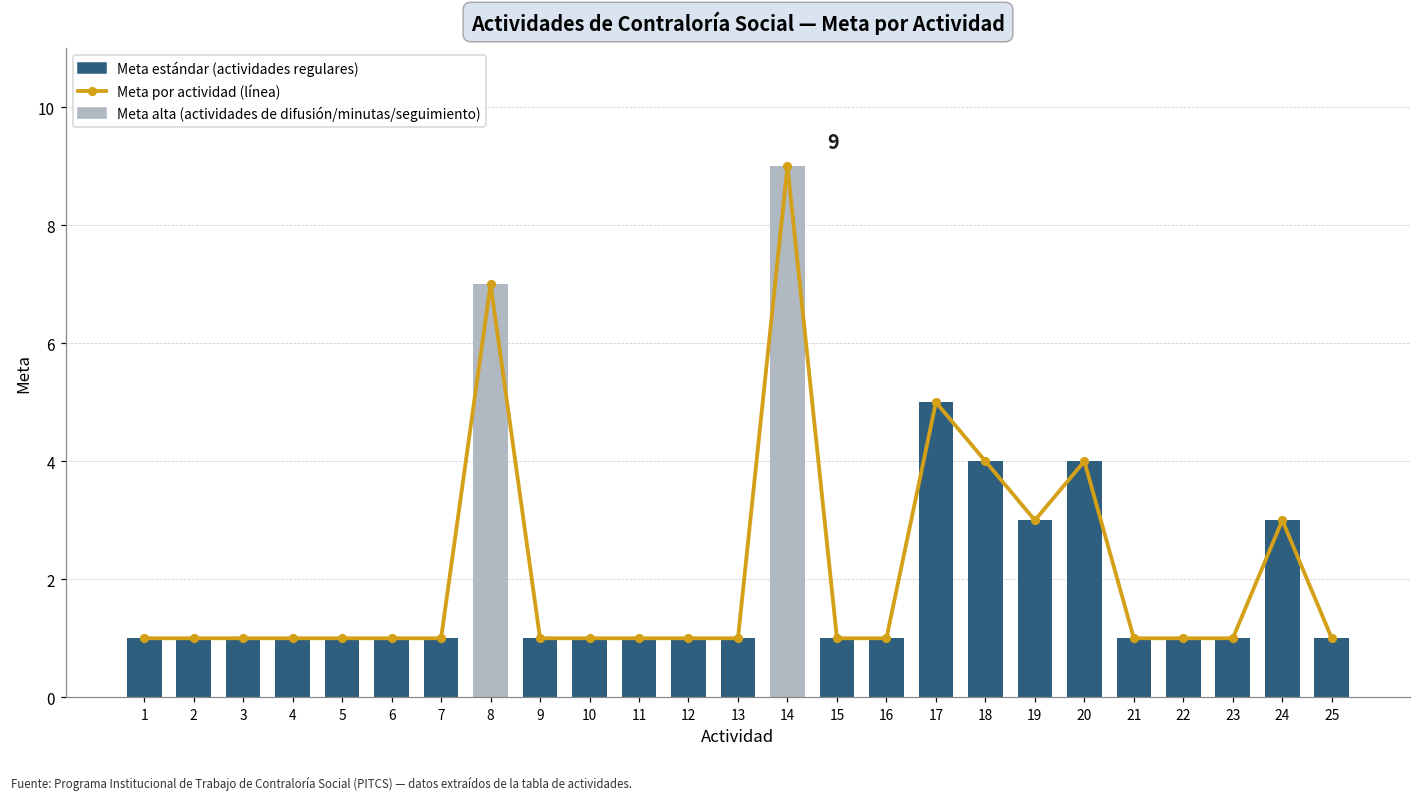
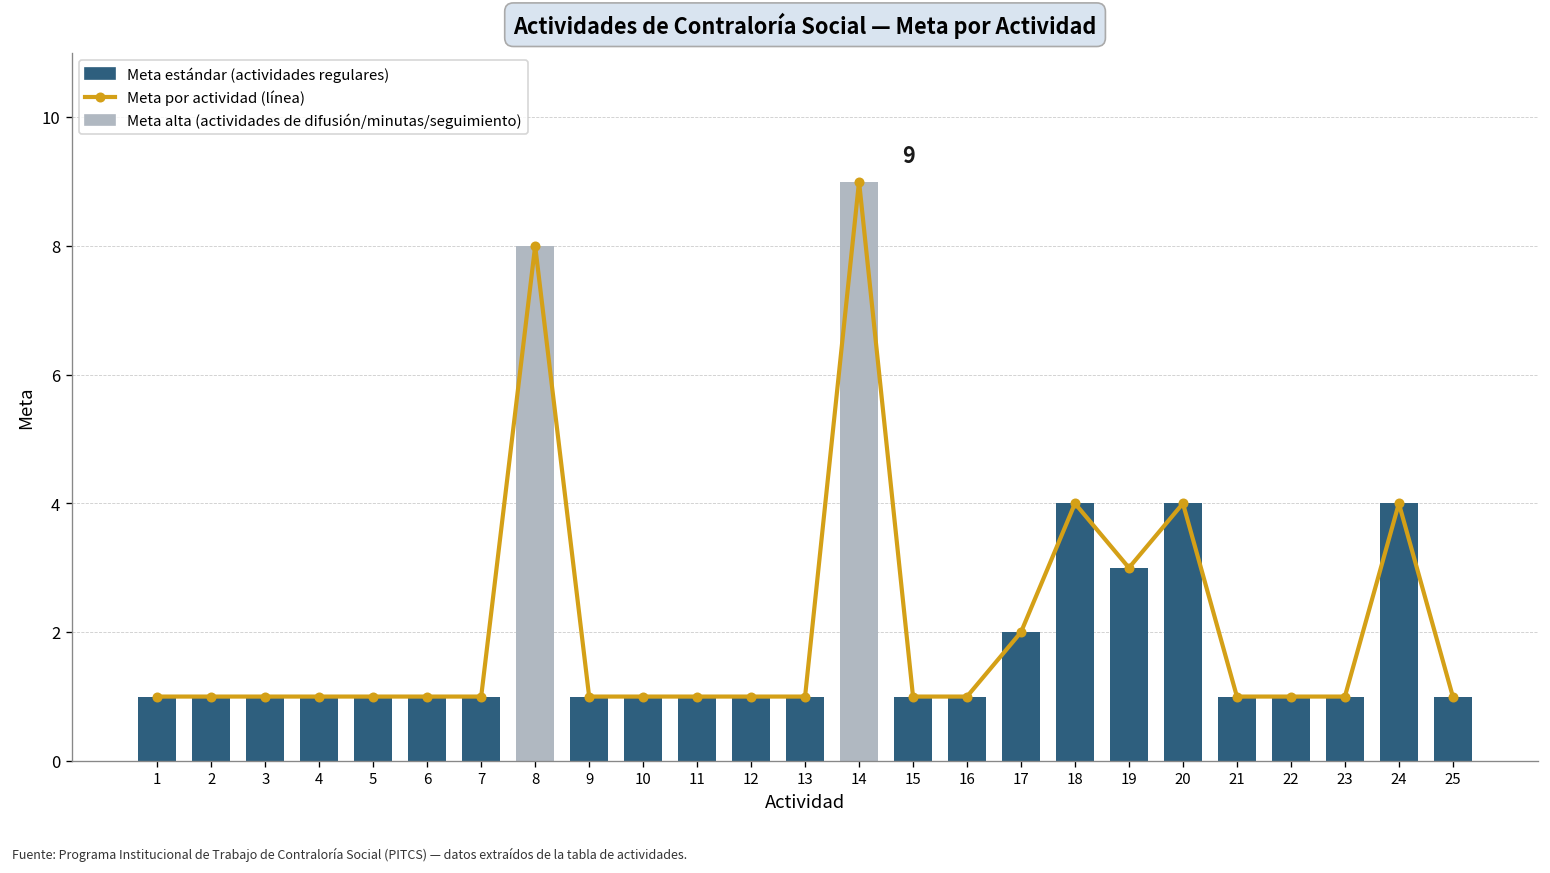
8: 7 -> 8
17: 5 -> 2
24: 3 -> 4
